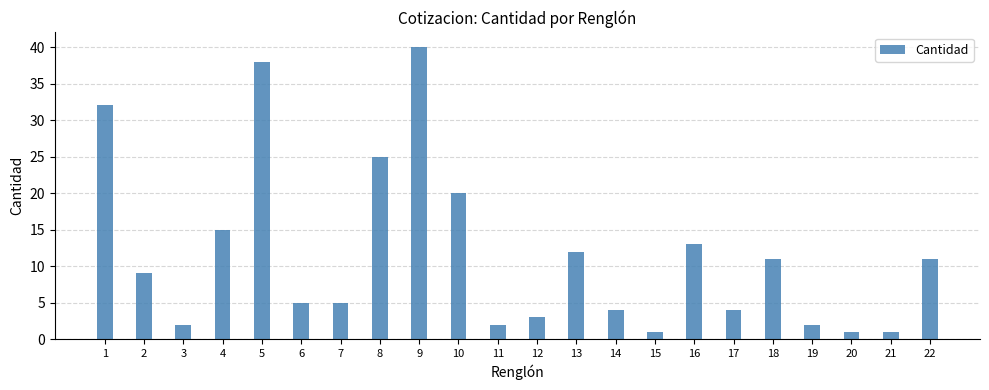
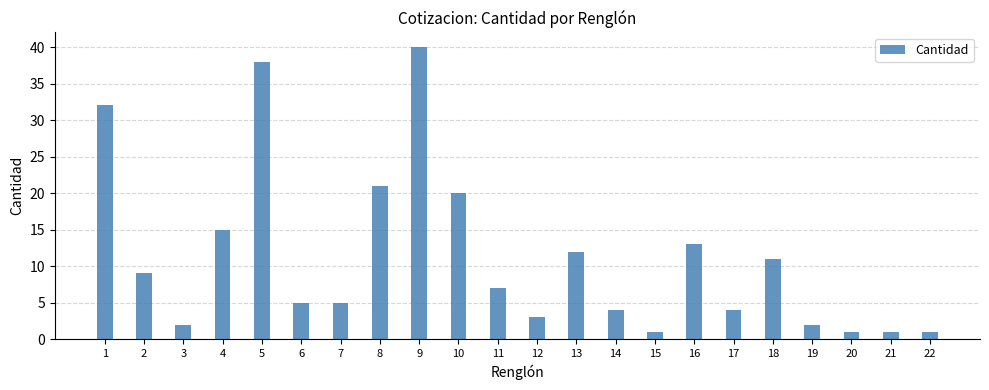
8: 25 -> 21
11: 2 -> 7
22: 11 -> 1
